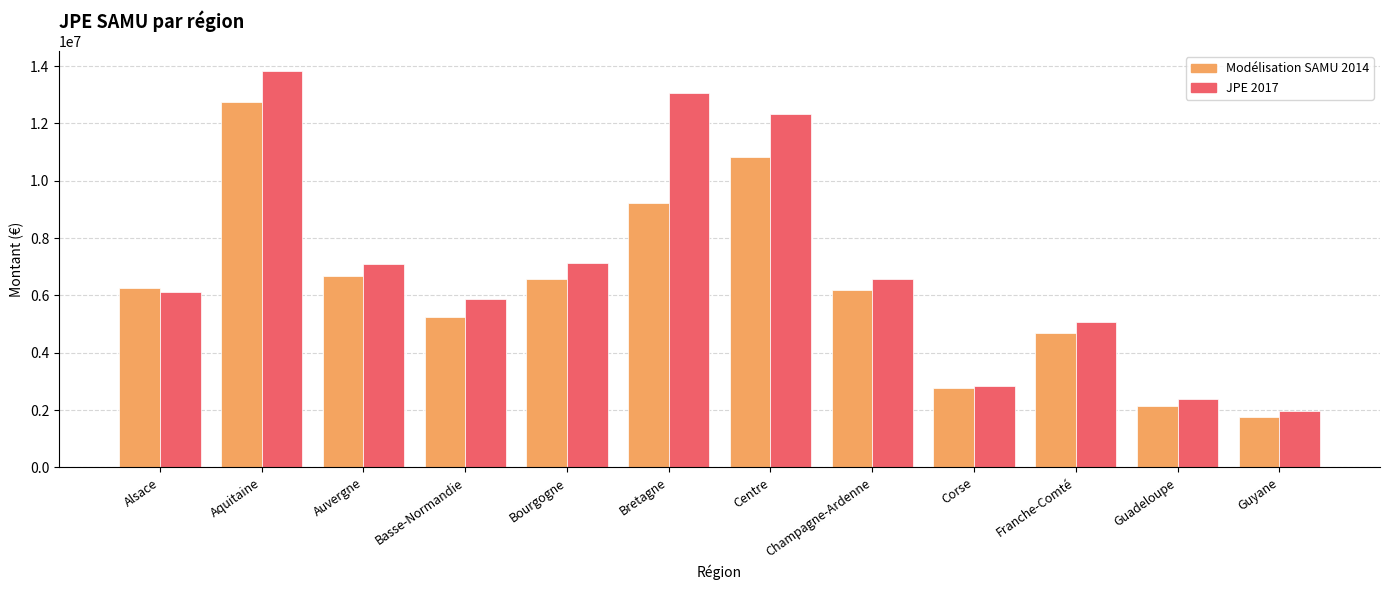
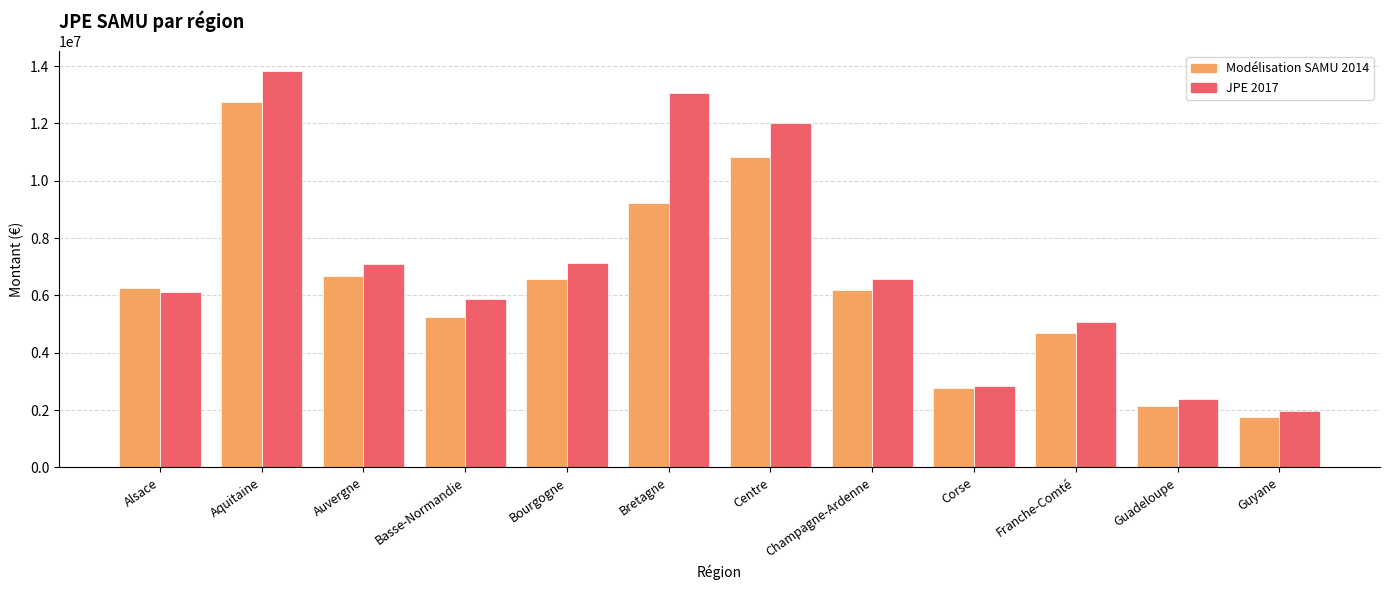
JPE 2017, Centre: 12300000 -> 12000000
